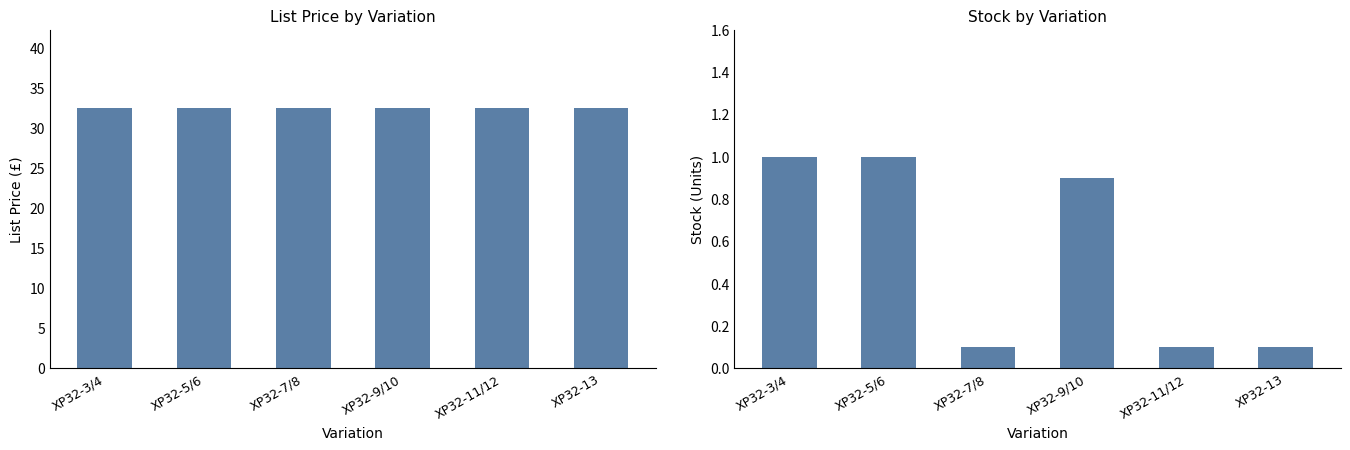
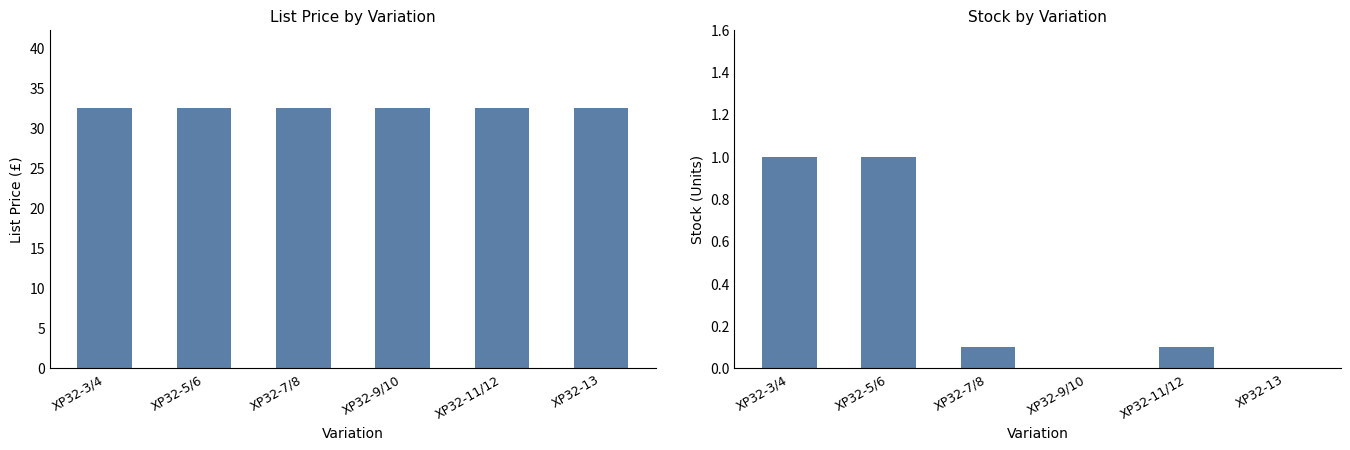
Stock by Variation, XP32-9/10: 0.9 -> 0.0
Stock by Variation, XP32-13: 0.1 -> 0.0
